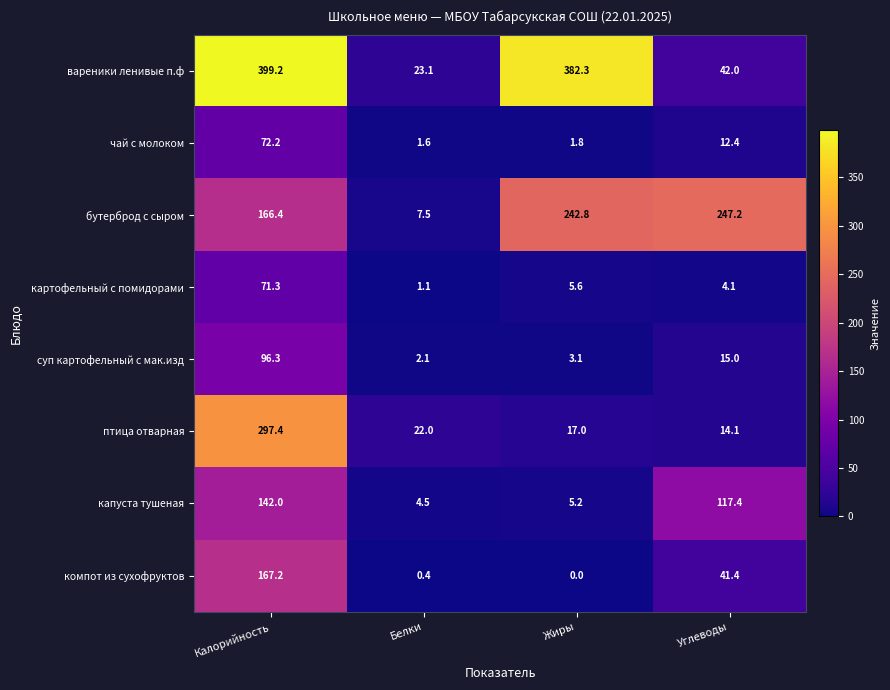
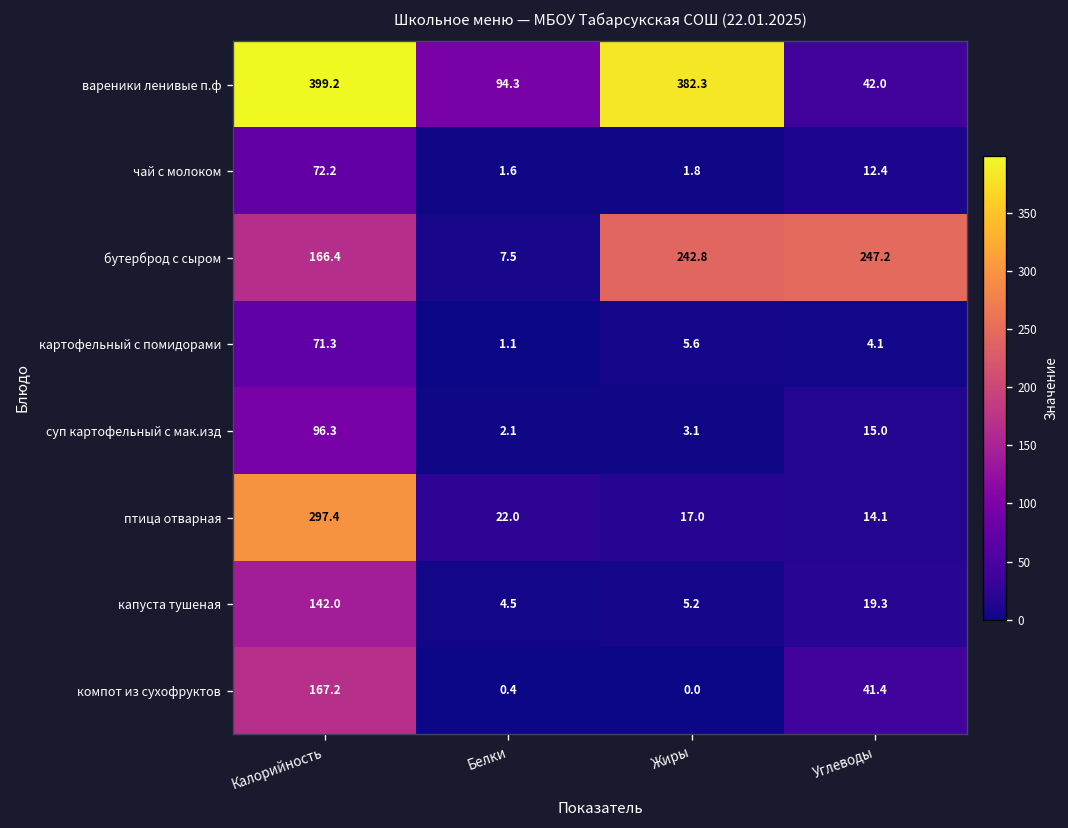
вареники ленивые п.ф, Белки: 23.1 -> 94.3
капуста тушеная, Углеводы: 117.4 -> 19.3
